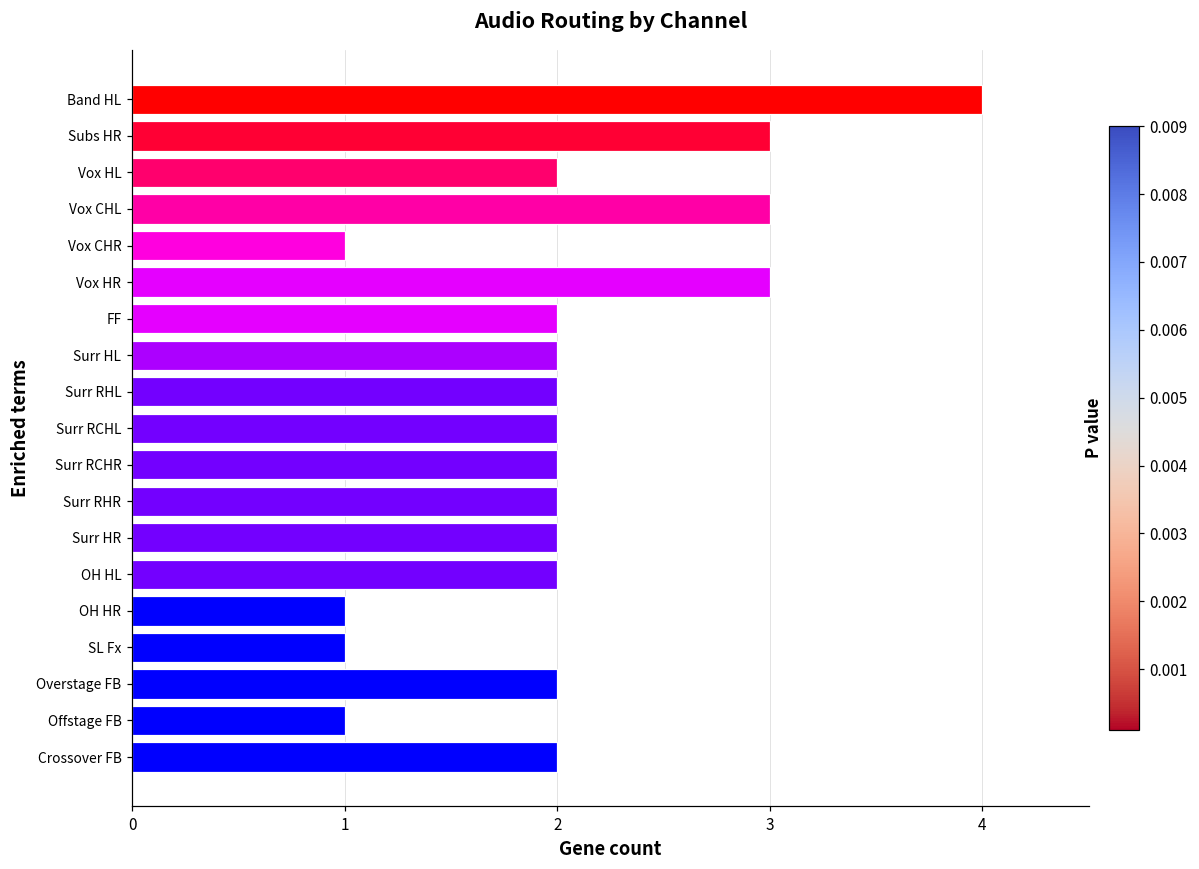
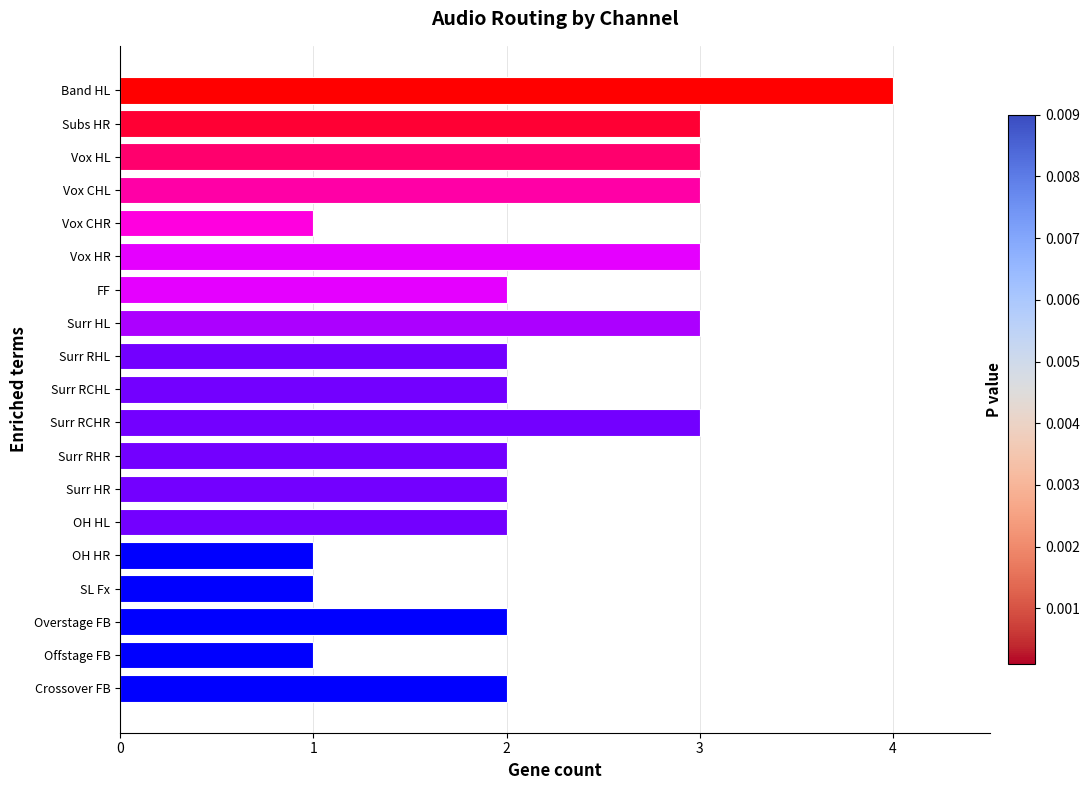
Vox HL: 2 -> 3
Surr HL: 2 -> 3
Surr RCHR: 2 -> 3
